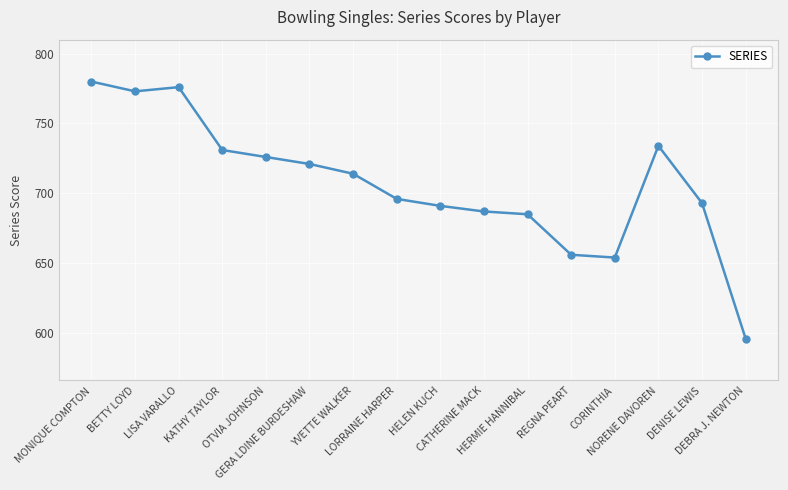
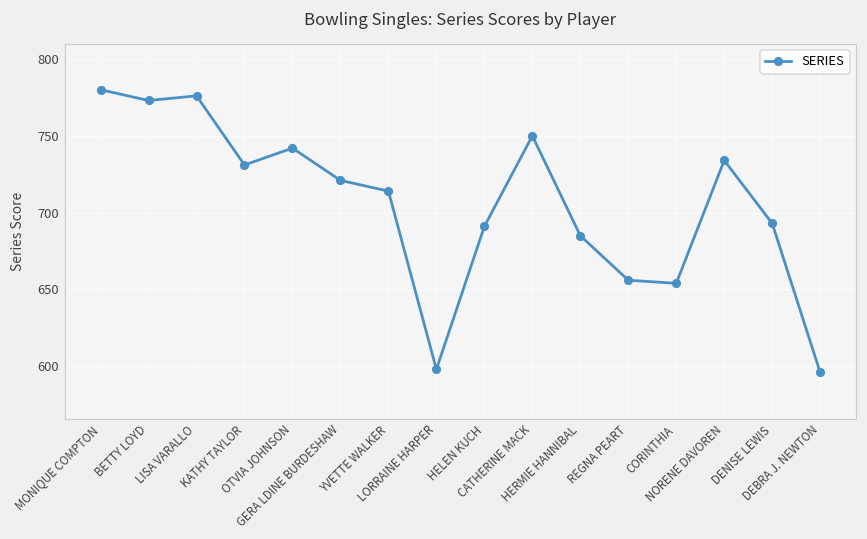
OTVIA JOHNSON: 726 -> 742
LORRAINE HARPER: 696 -> 598
CATHERINE MACK: 687 -> 750
